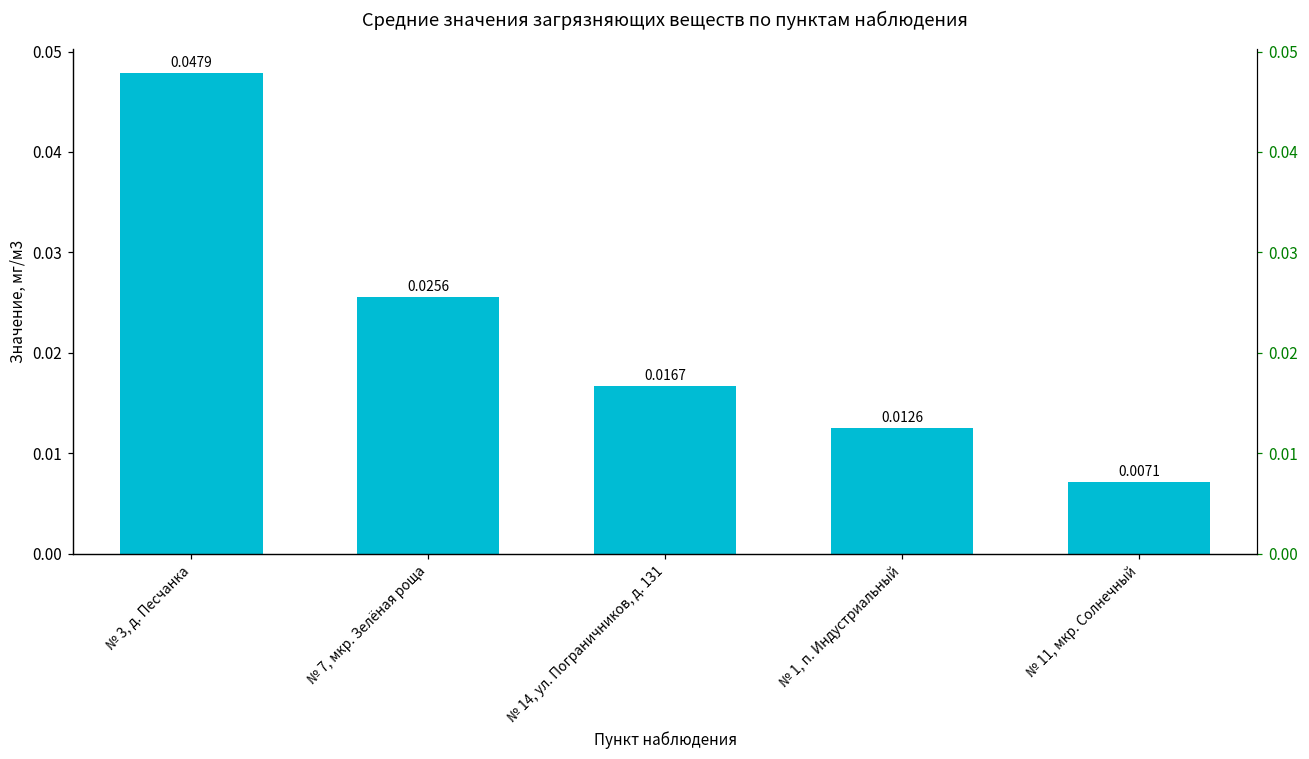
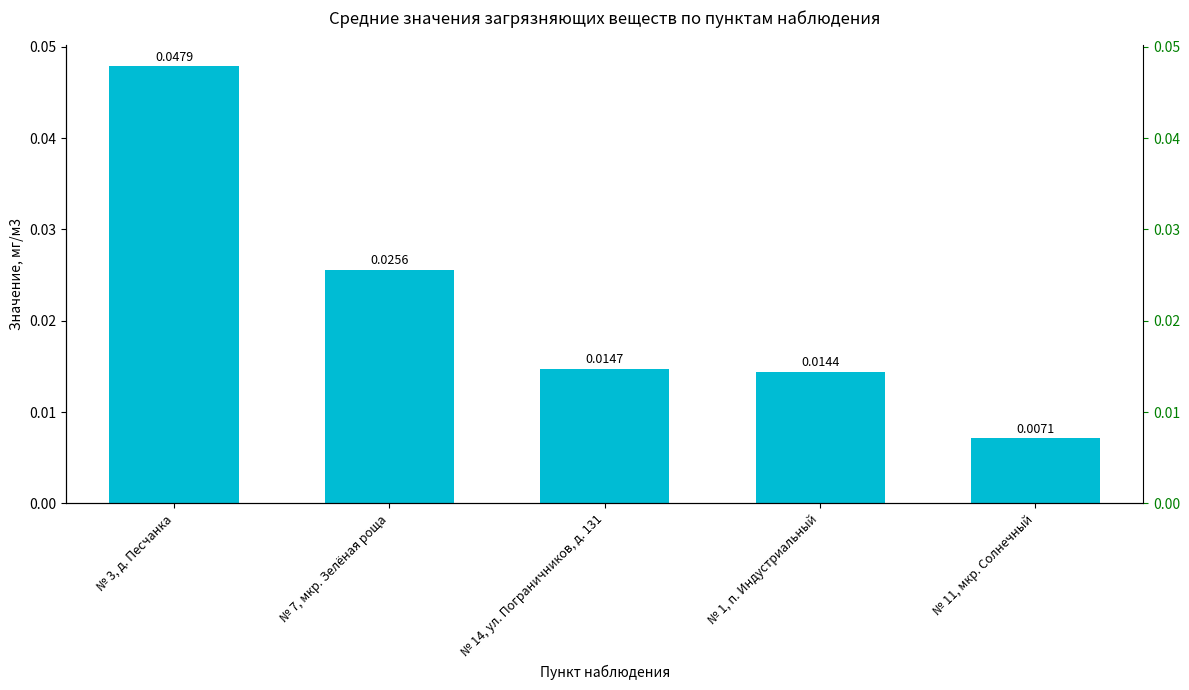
№ 14, ул. Пограничников, д. 131: 0.0167 -> 0.0147
№ 1, п. Индустриальный: 0.0126 -> 0.0144
